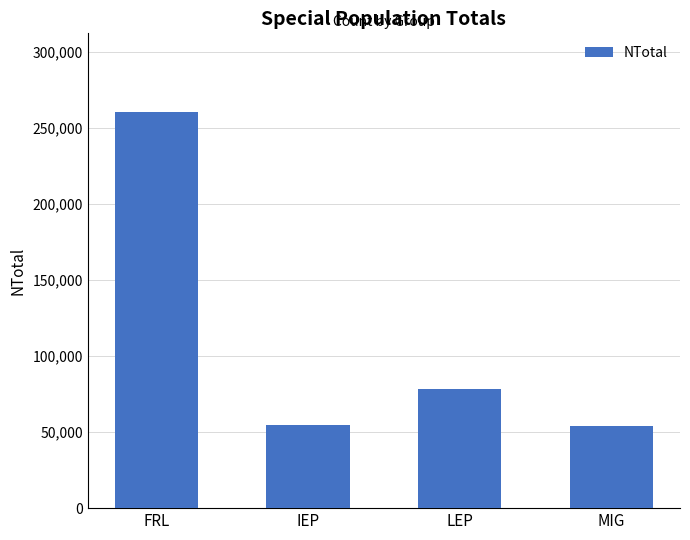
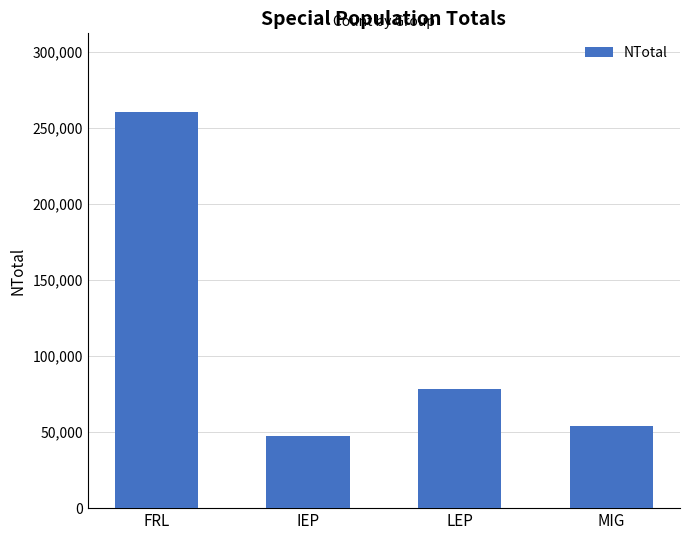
IEP: 55,000 -> 48,000
